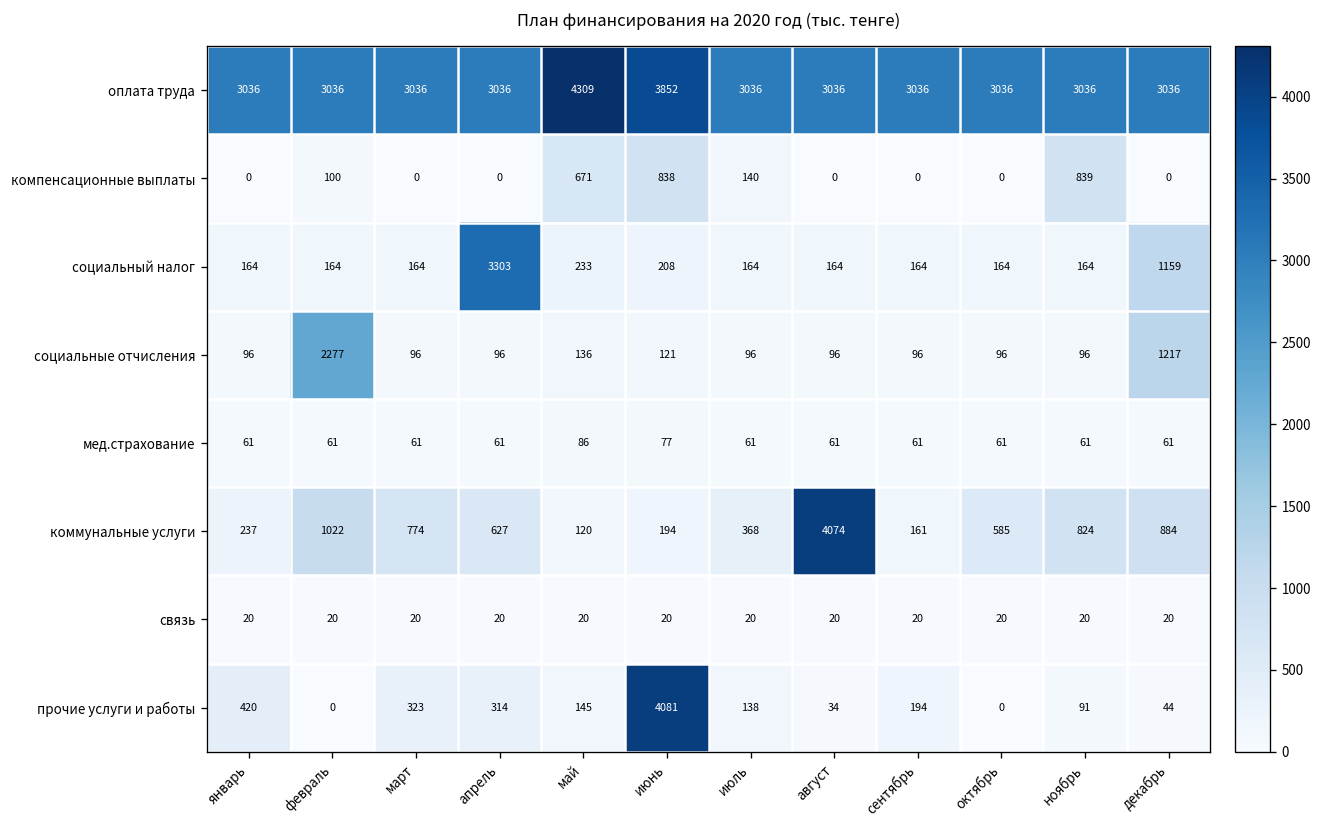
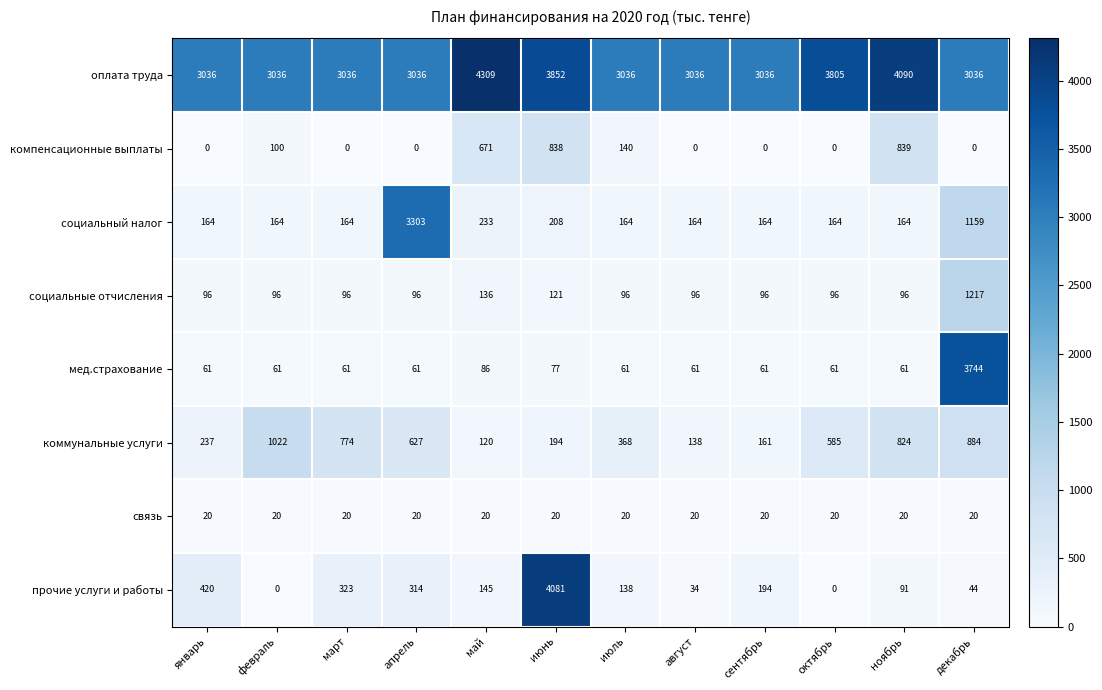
оплата труда, октябрь: 3036 -> 3805
оплата труда, ноябрь: 3036 -> 4090
социальные отчисления, февраль: 2277 -> 96
мед.страхование, декабрь: 61 -> 3744
коммунальные услуги, август: 4074 -> 138
